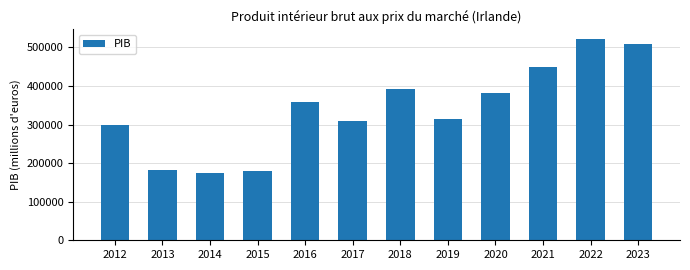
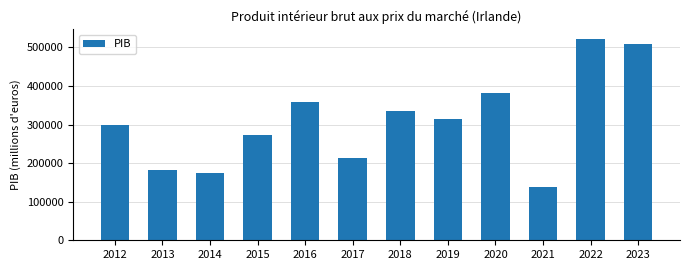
2015: 180000 -> 270000
2017: 310000 -> 210000
2018: 390000 -> 330000
2021: 450000 -> 140000
